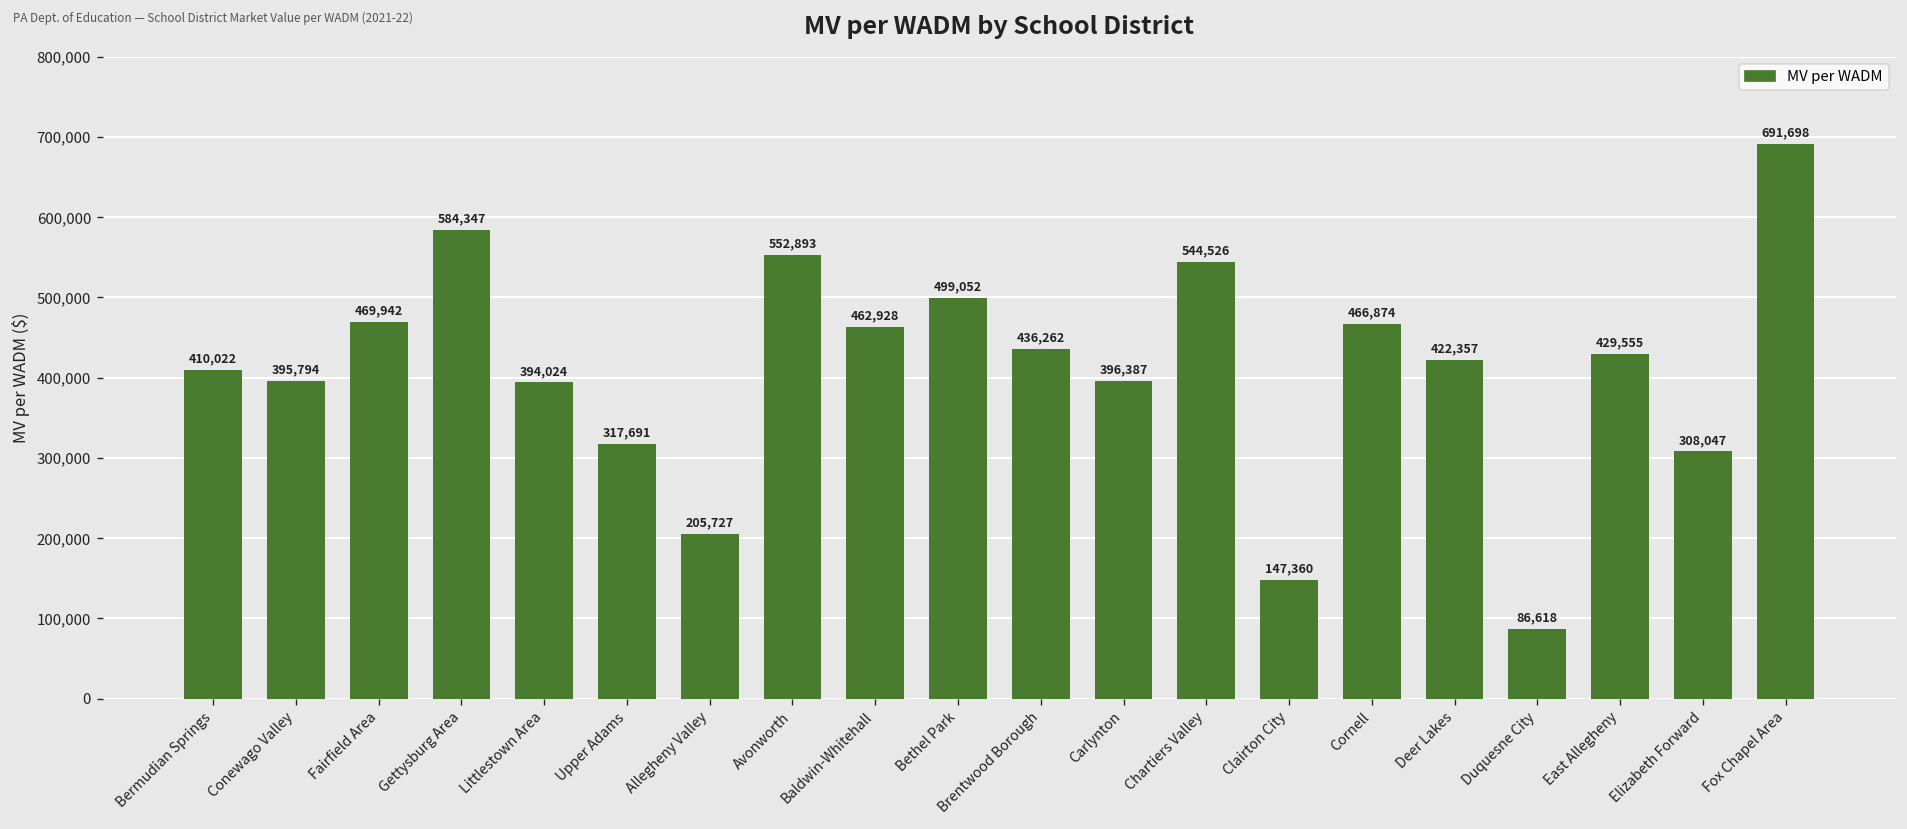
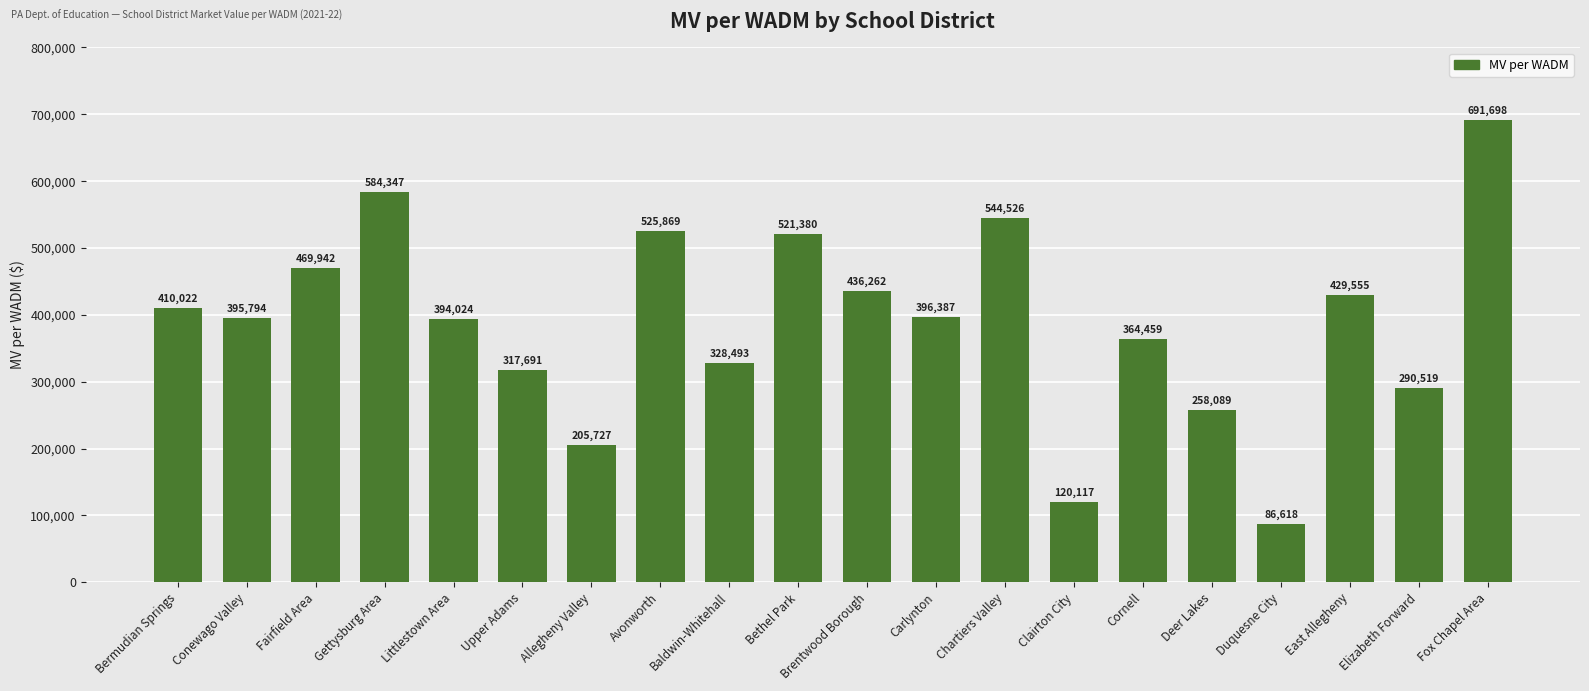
Avonworth: 552,893 -> 525,869
Baldwin-Whitehall: 462,928 -> 328,493
Bethel Park: 499,052 -> 521,380
Clairton City: 147,360 -> 120,117
Cornell: 466,874 -> 364,459
Deer Lakes: 422,357 -> 258,089
Elizabeth Forward: 308,047 -> 290,519
